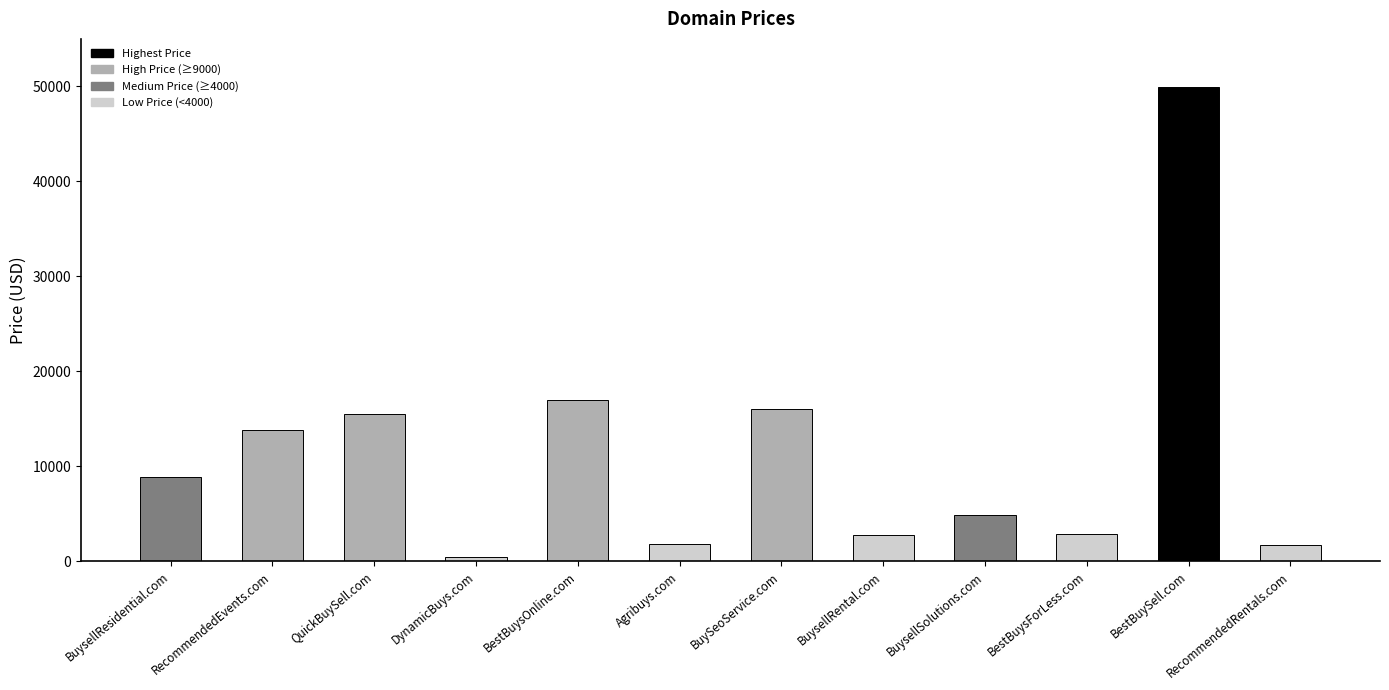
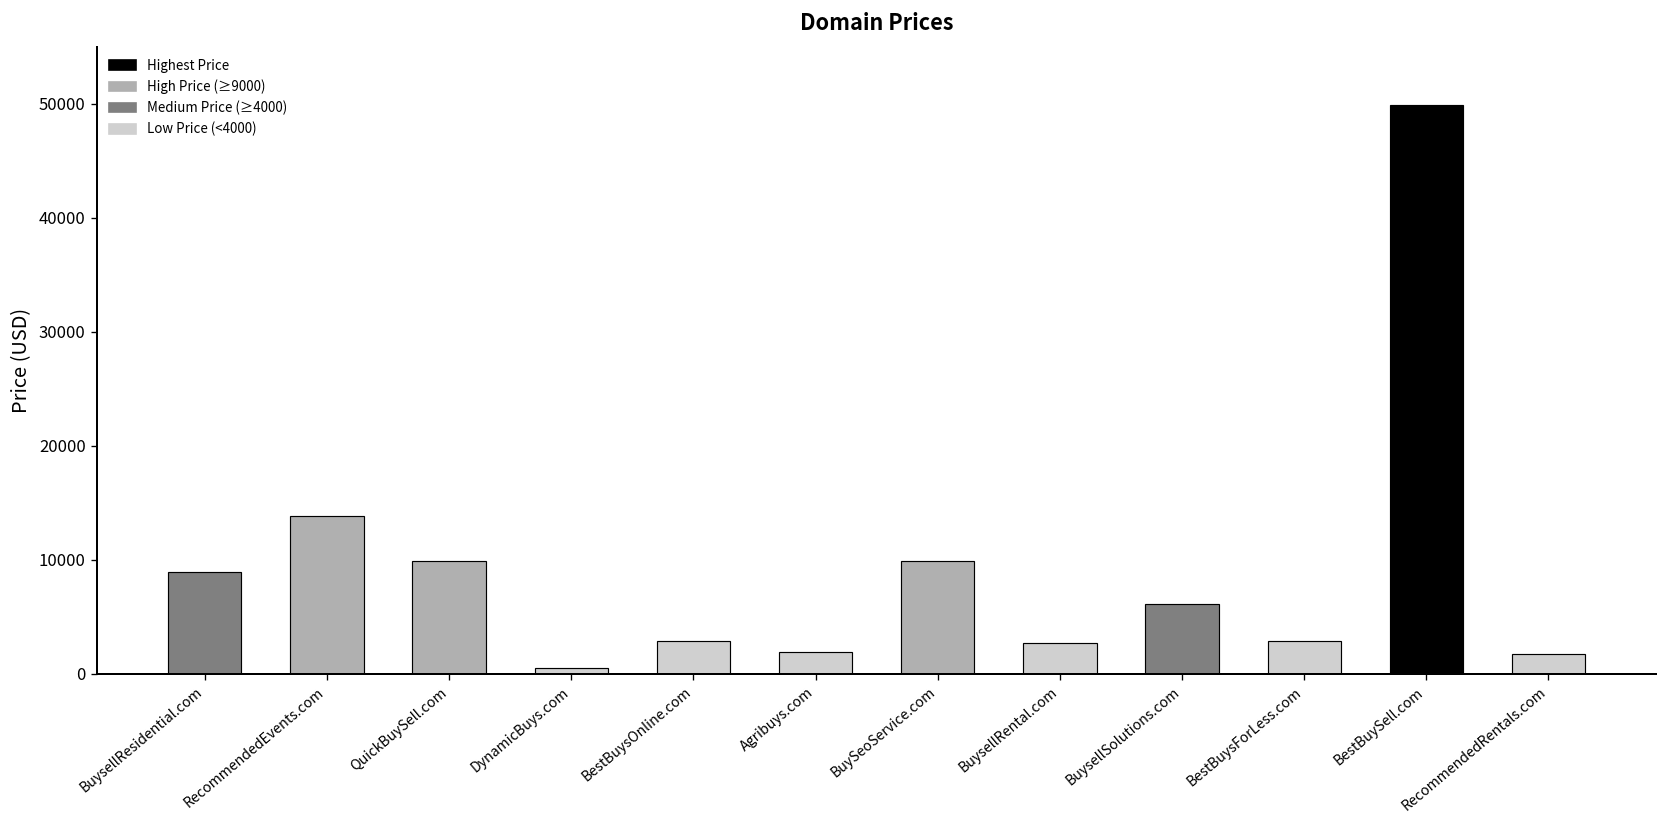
QuickBuySell.com: 16000 -> 10000
BestBuysOnline.com: 17000 -> 3000
BuySeoService.com: 16000 -> 10000
BuysellSolutions.com: 5000 -> 6000
